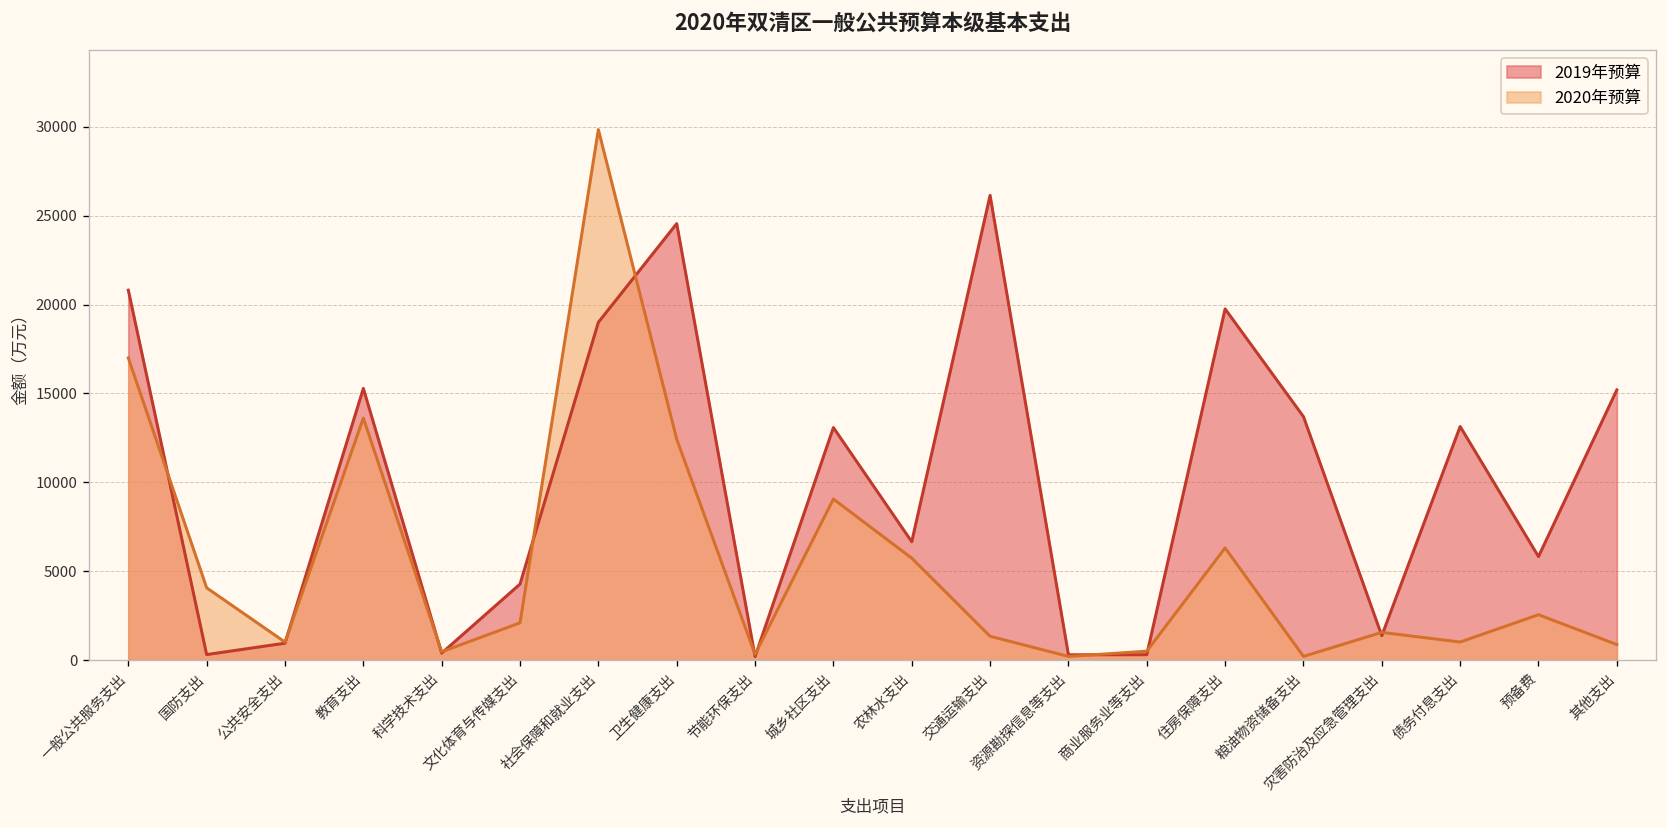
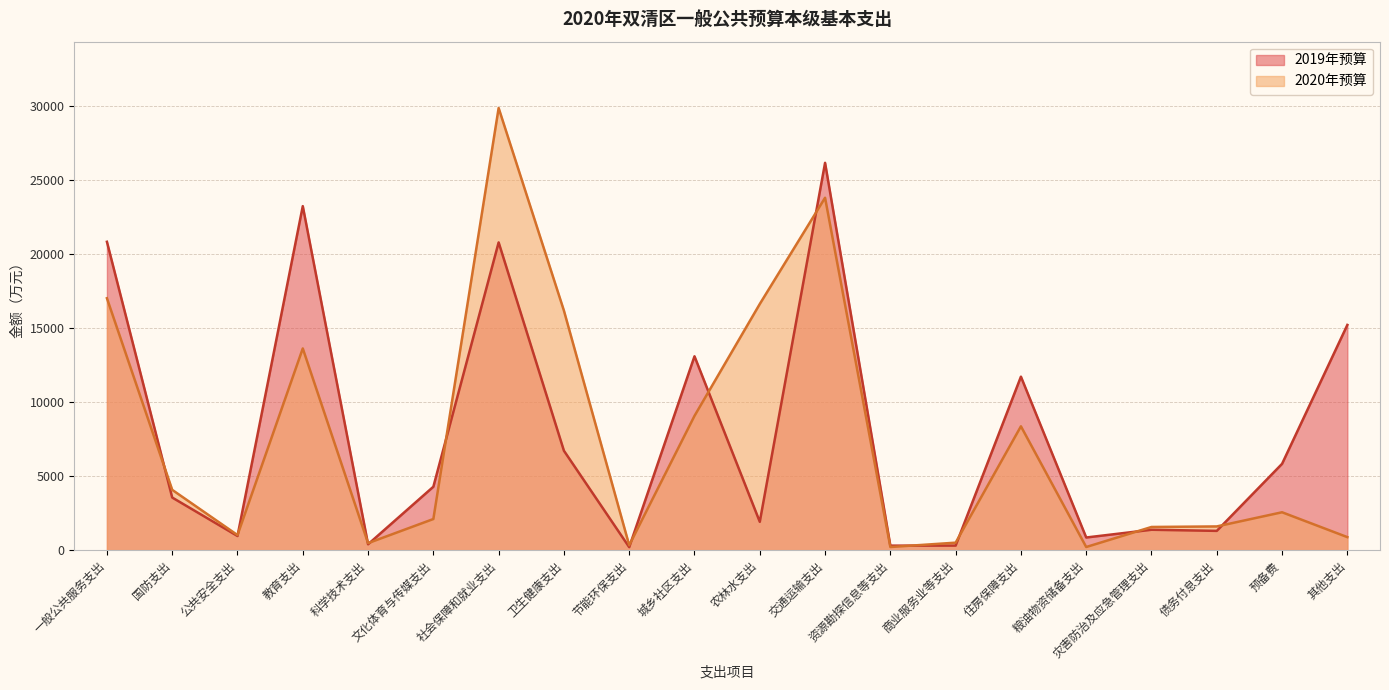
2019年预算, 国防支出: 300 -> 3600
2019年预算, 教育支出: 15300 -> 23200
2019年预算, 社会保障和就业支出: 19000 -> 20800
2019年预算, 卫生健康支出: 24600 -> 6700
2020年预算, 卫生健康支出: 12400 -> 16200
2019年预算, 农林水支出: 6700 -> 1900
2020年预算, 农林水支出: 5700 -> 16600
2020年预算, 交通运输支出: 1300 -> 23800
2019年预算, 住房保障支出: 19800 -> 11700
2020年预算, 住房保障支出: 6300 -> 8400
2019年预算, 粮油物资储备支出: 13700 -> 900
2019年预算, 债务付息支出: 13100 -> 1300
2020年预算, 债务付息支出: 1000 -> 1600
